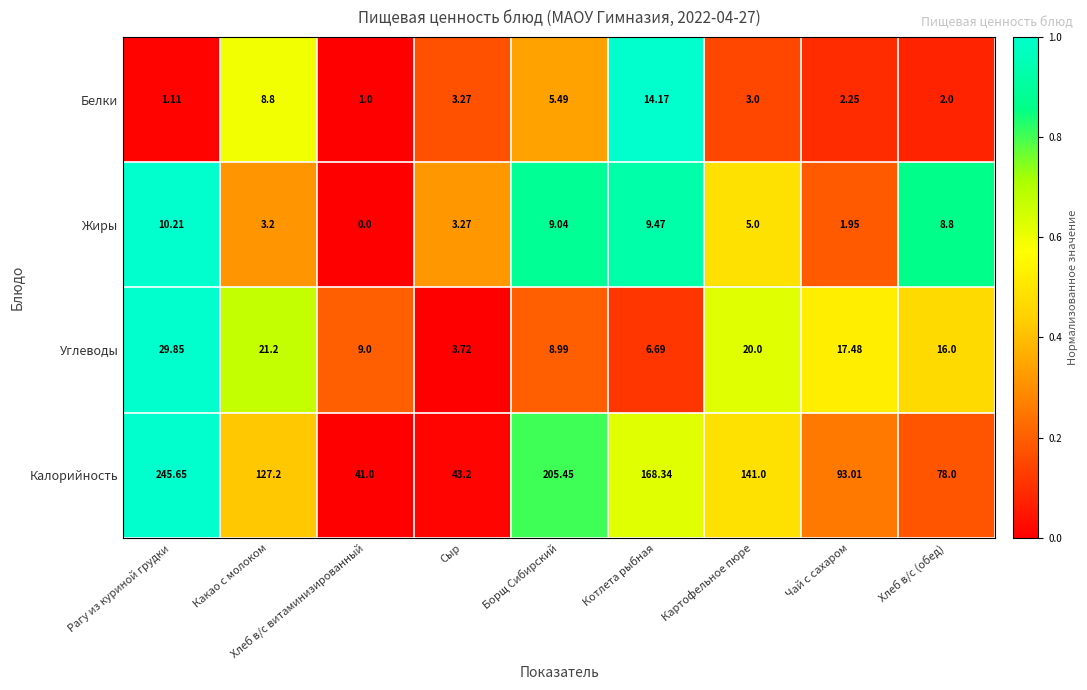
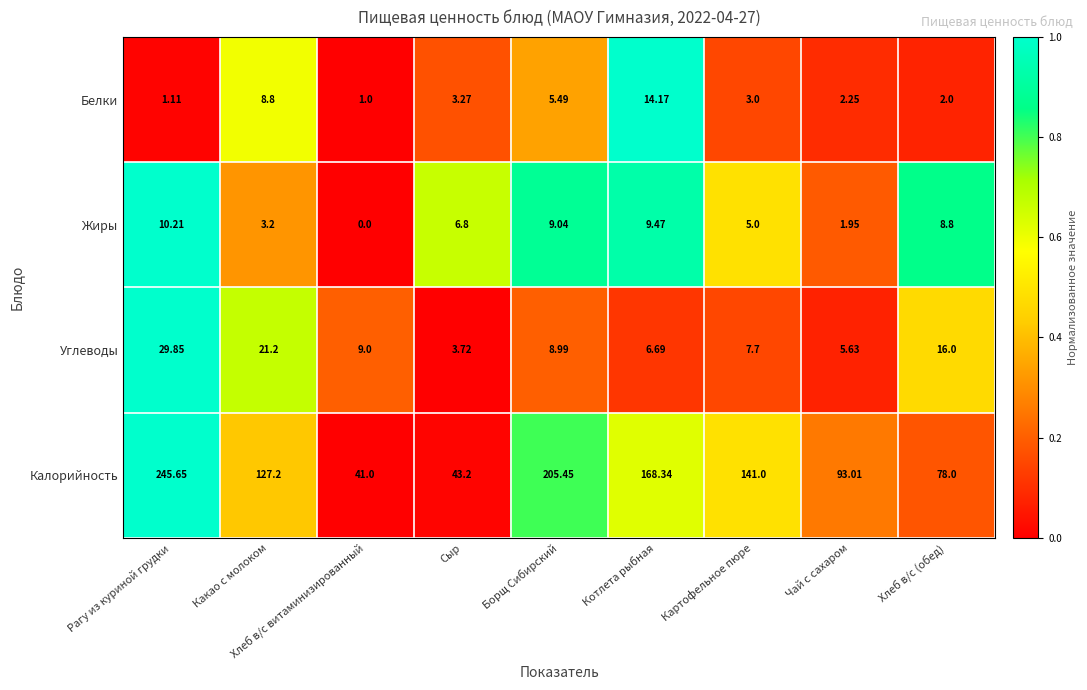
Жиры, Сыр: 3.27 -> 6.8
Углеводы, Картофельное пюре: 20.0 -> 7.7
Углеводы, Чай с сахаром: 17.48 -> 5.63
